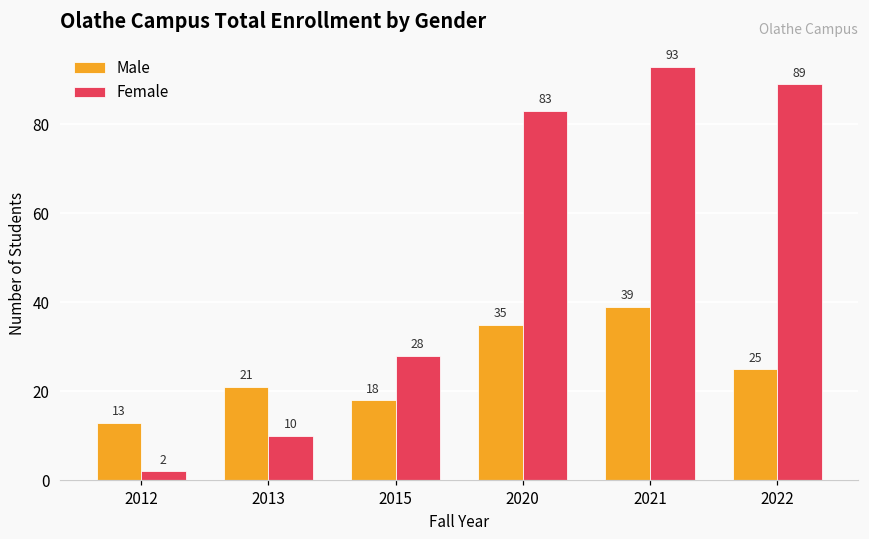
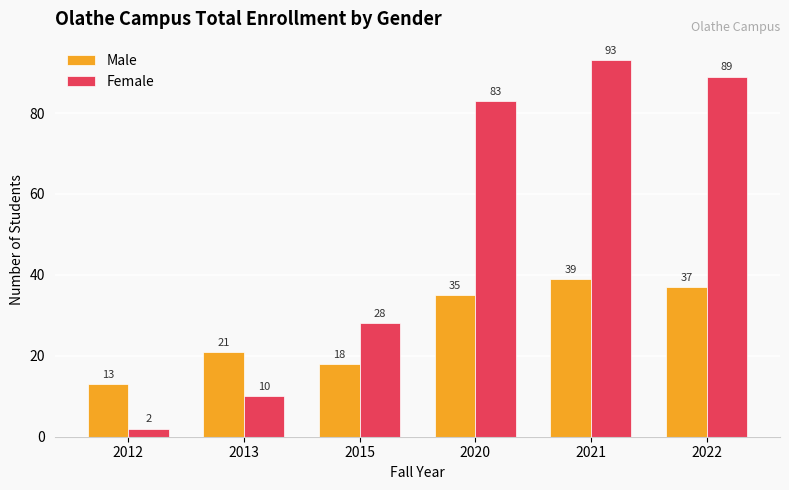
Male, 2022: 25 -> 37
